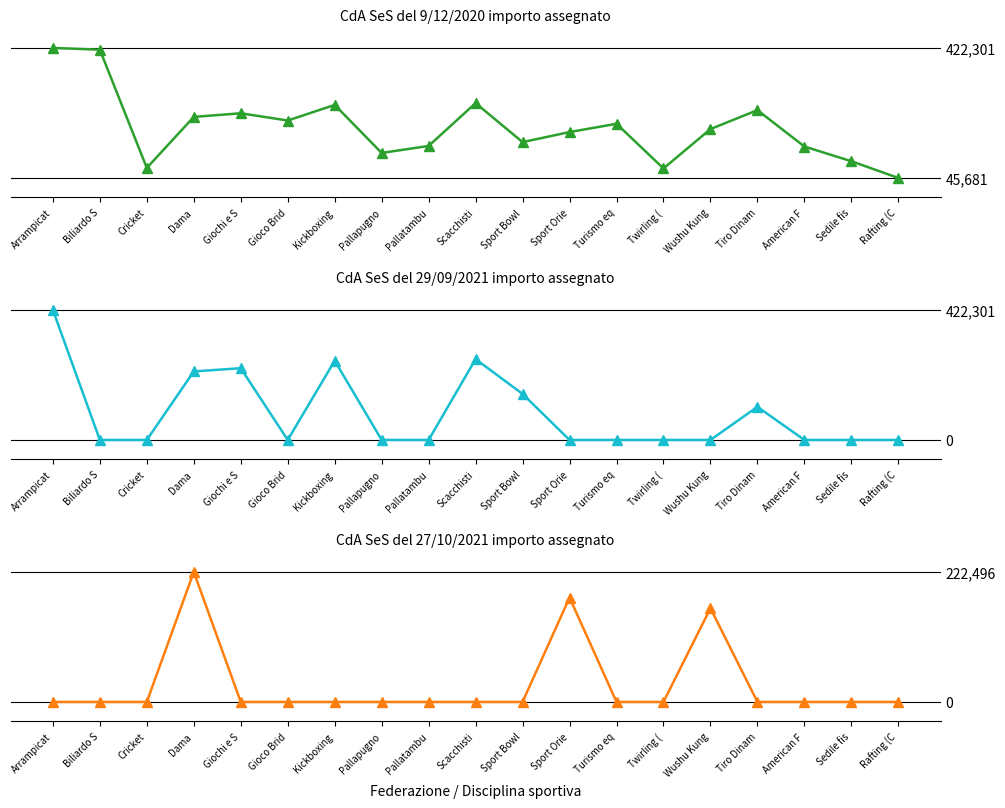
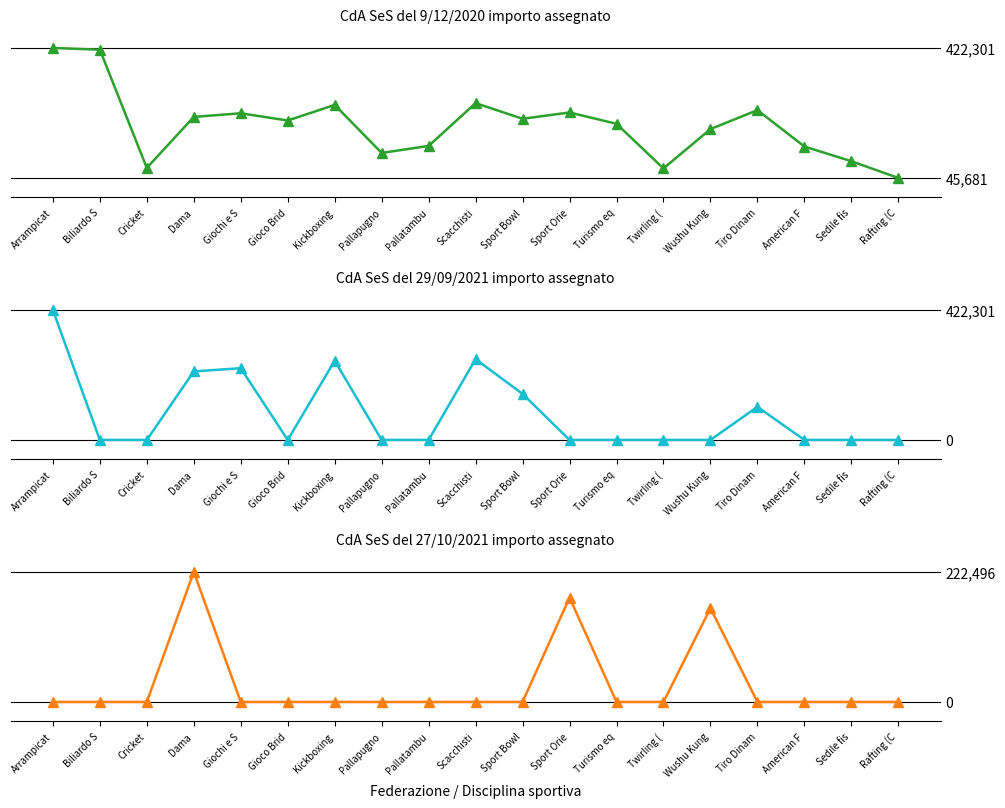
CdA SeS del 9/12/2020 importo assegnato, Sport Bowl: 150,000 -> 220,000
CdA SeS del 9/12/2020 importo assegnato, Sport Orie: 180,000 -> 240,000
